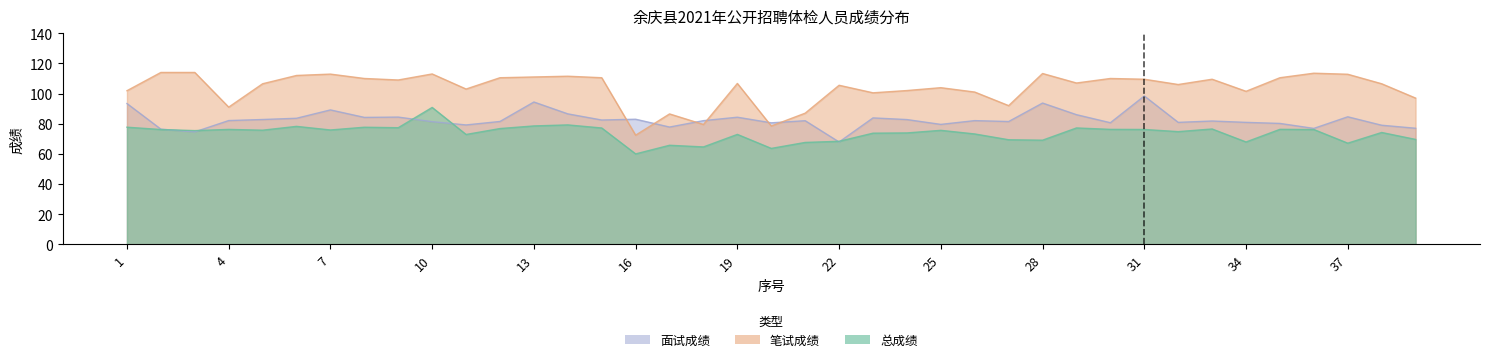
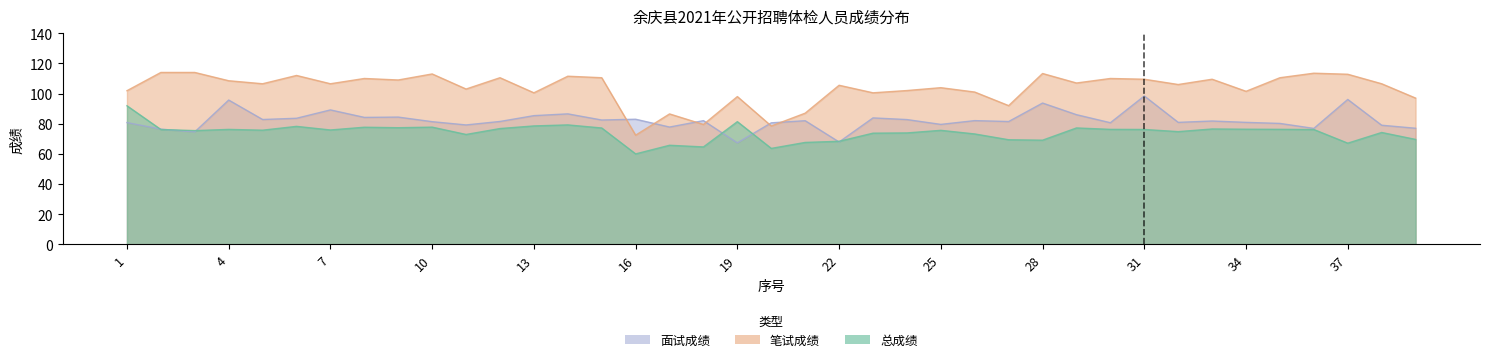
面试成绩, 1: 93 -> 81
总成绩, 1: 78 -> 92
面试成绩, 4: 82 -> 96
笔试成绩, 4: 91 -> 109
笔试成绩, 7: 113 -> 107
总成绩, 10: 91 -> 78
面试成绩, 13: 94 -> 85
笔试成绩, 13: 111 -> 101
面试成绩, 19: 84 -> 67
笔试成绩, 19: 107 -> 98
总成绩, 19: 73 -> 81
总成绩, 34: 68 -> 76
面试成绩, 37: 85 -> 96
